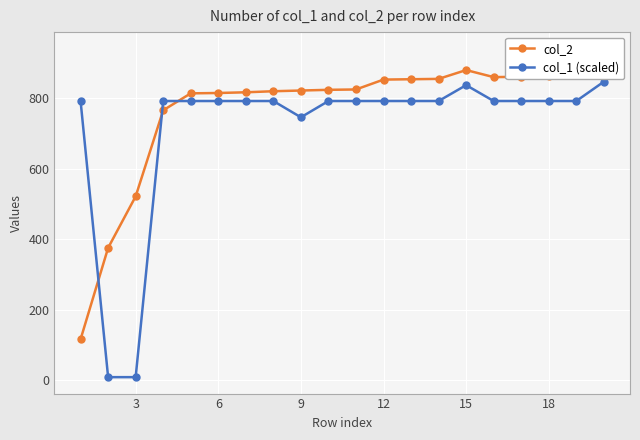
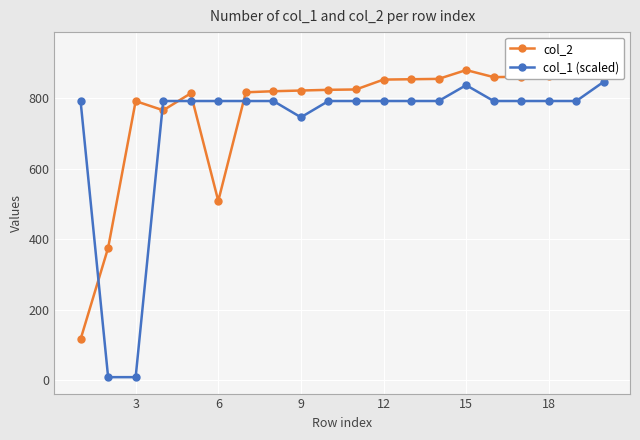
col_2, 3: 520 -> 790
col_2, 6: 810 -> 510
